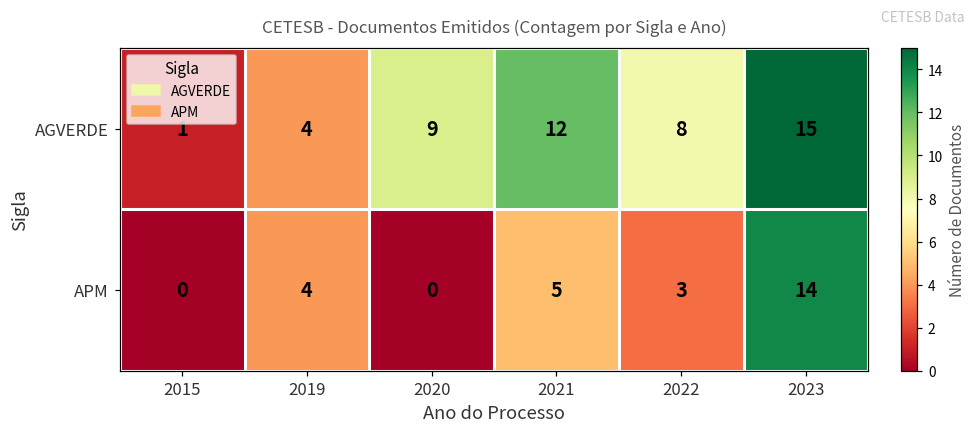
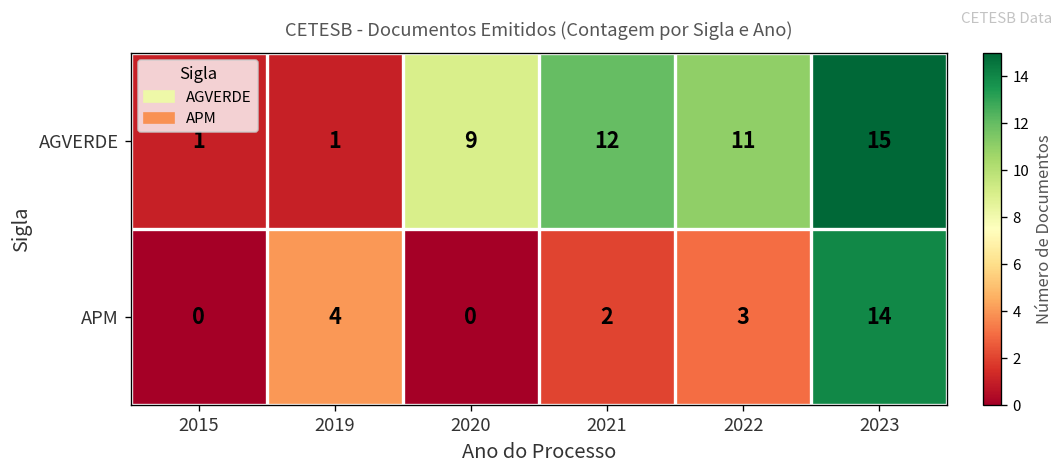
AGVERDE, 2019: 4 -> 1
AGVERDE, 2022: 8 -> 11
APM, 2021: 5 -> 2
